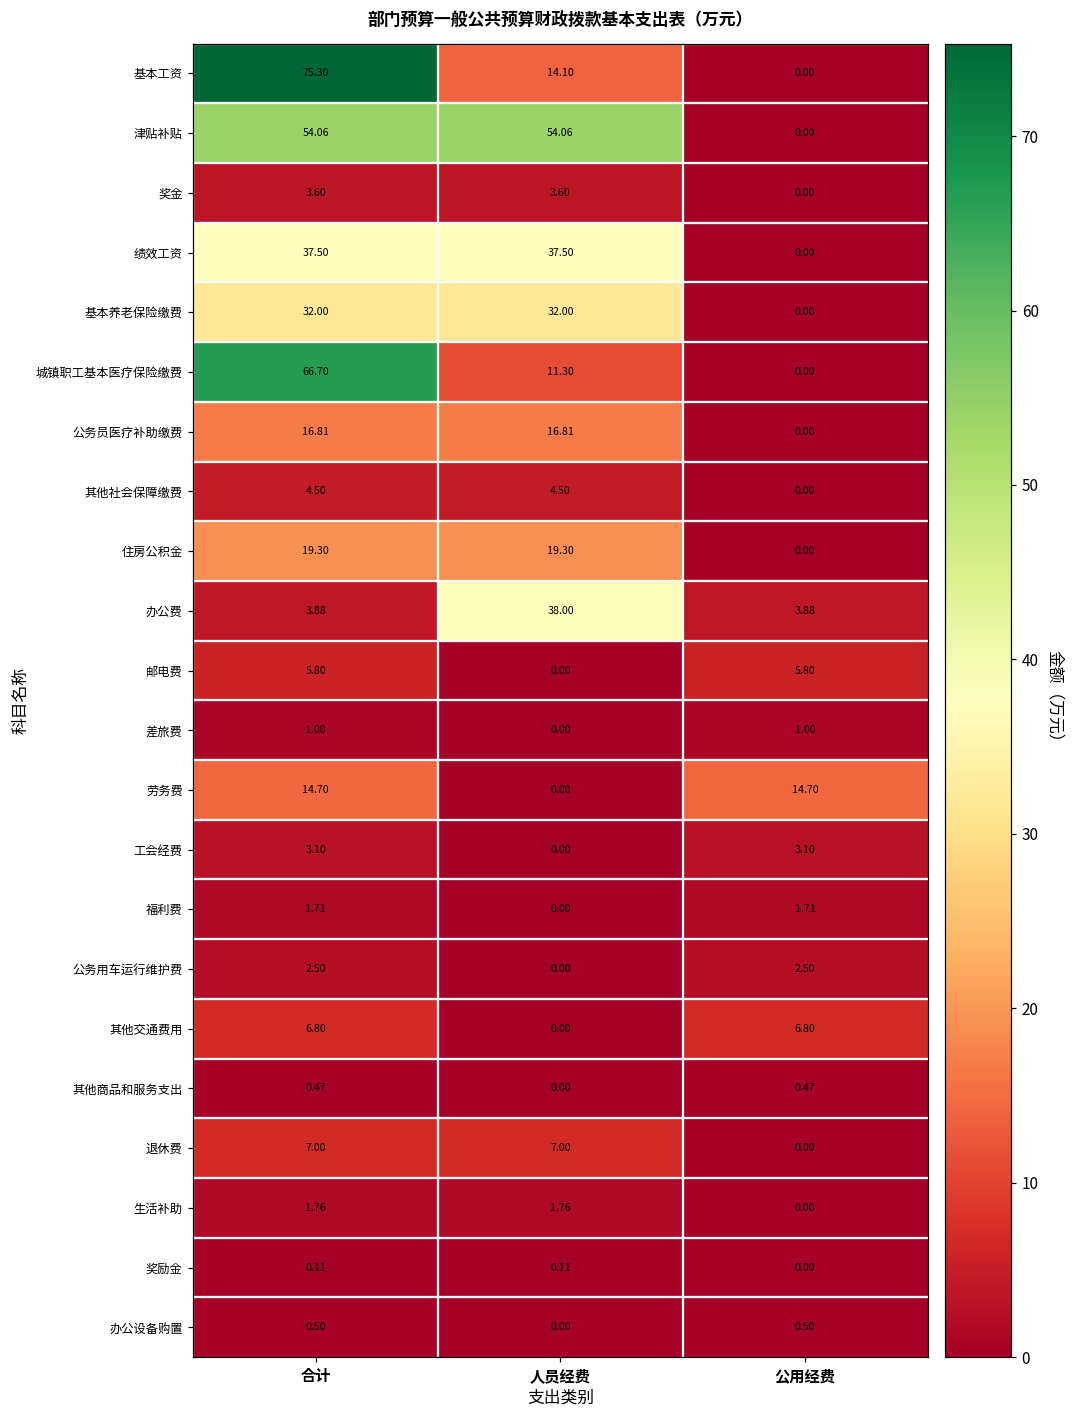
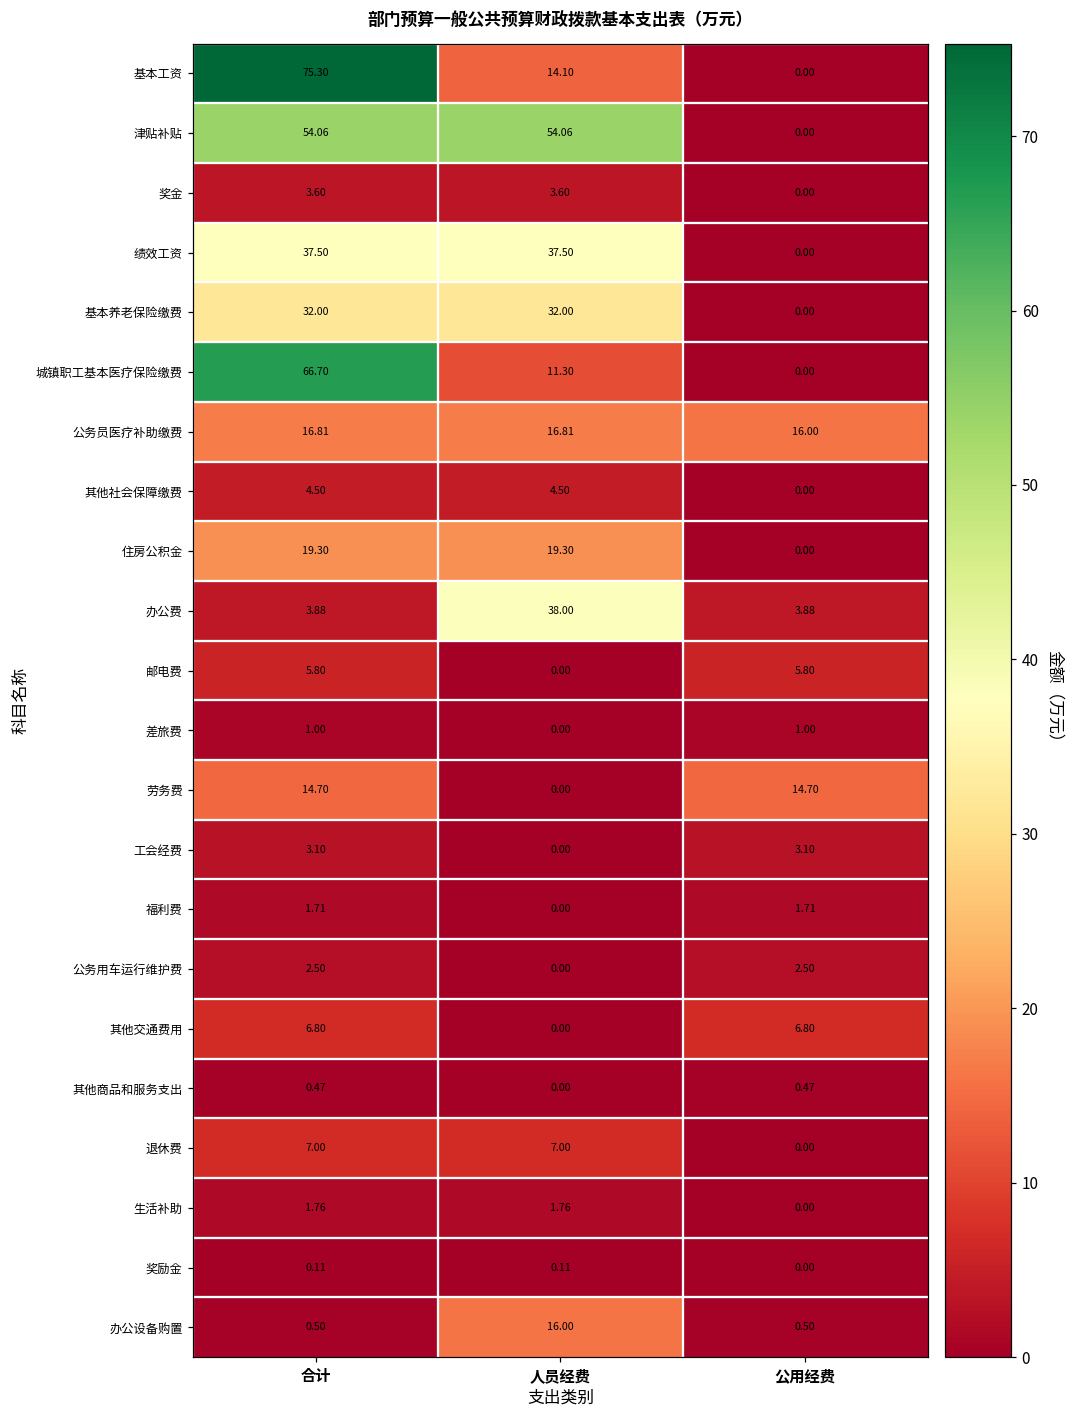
公务员医疗补助缴费, 公用经费: 0.00 -> 16.00
办公设备购置, 人员经费: 0.00 -> 16.00
